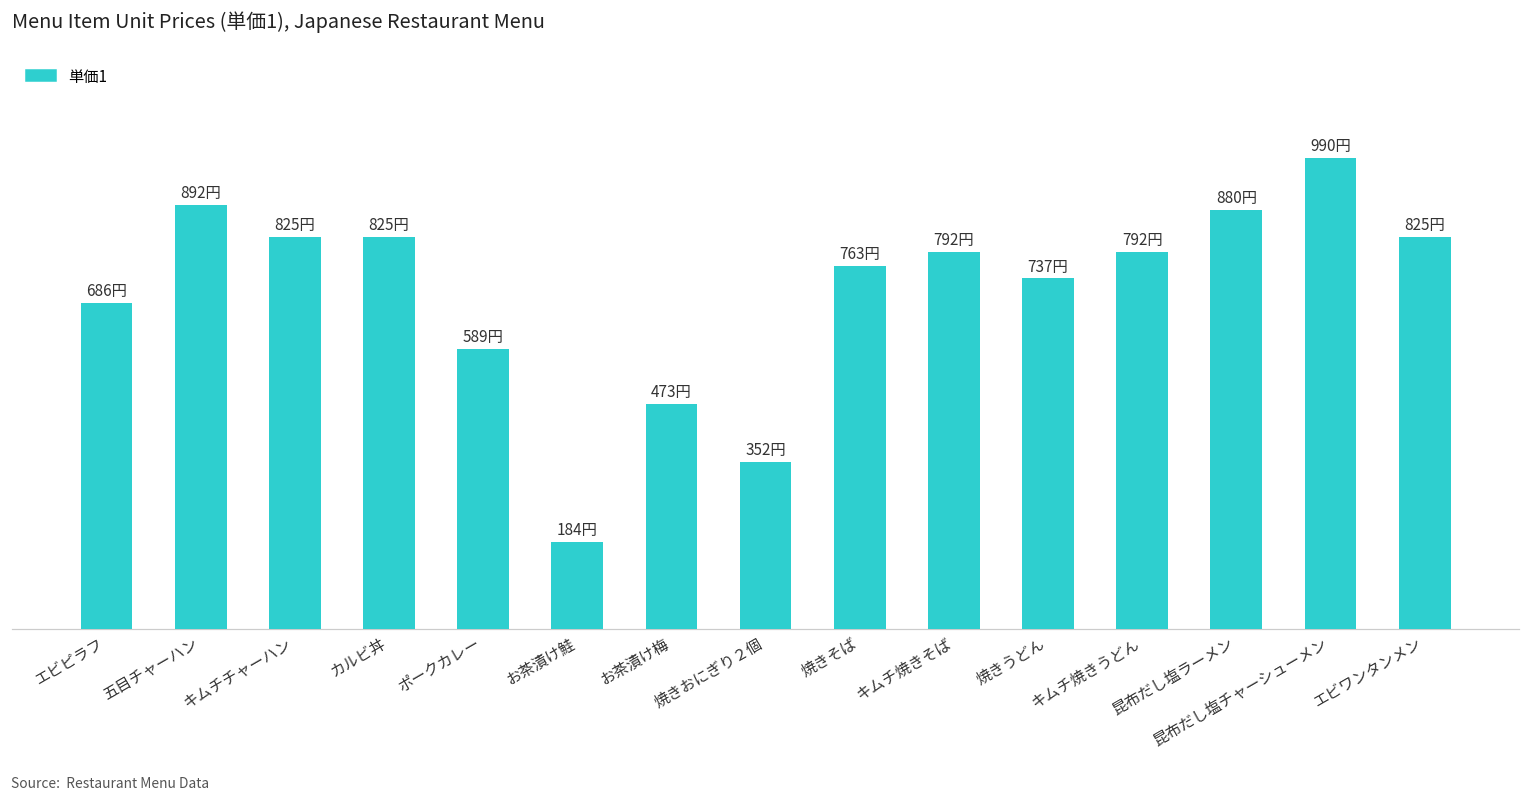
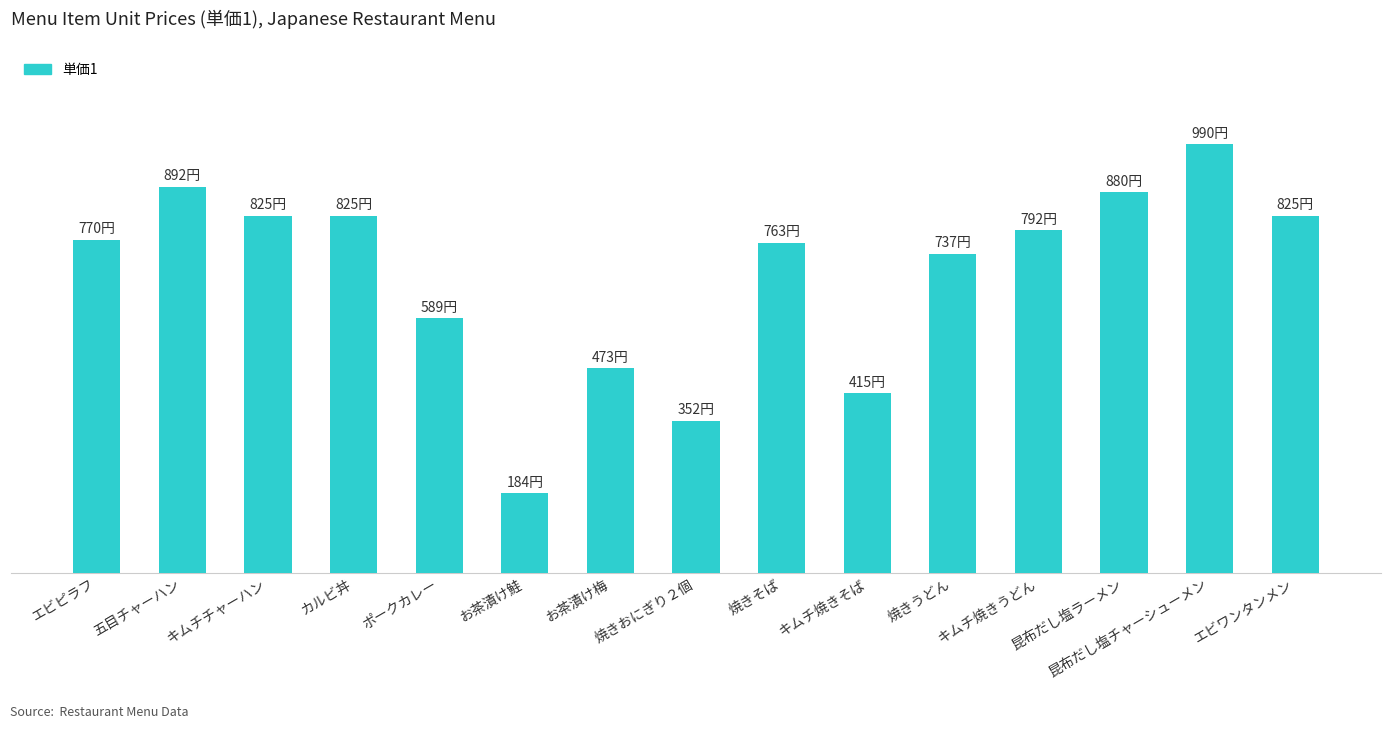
エビピラフ: 686円 -> 770円
キムチ焼きそば: 792円 -> 415円
